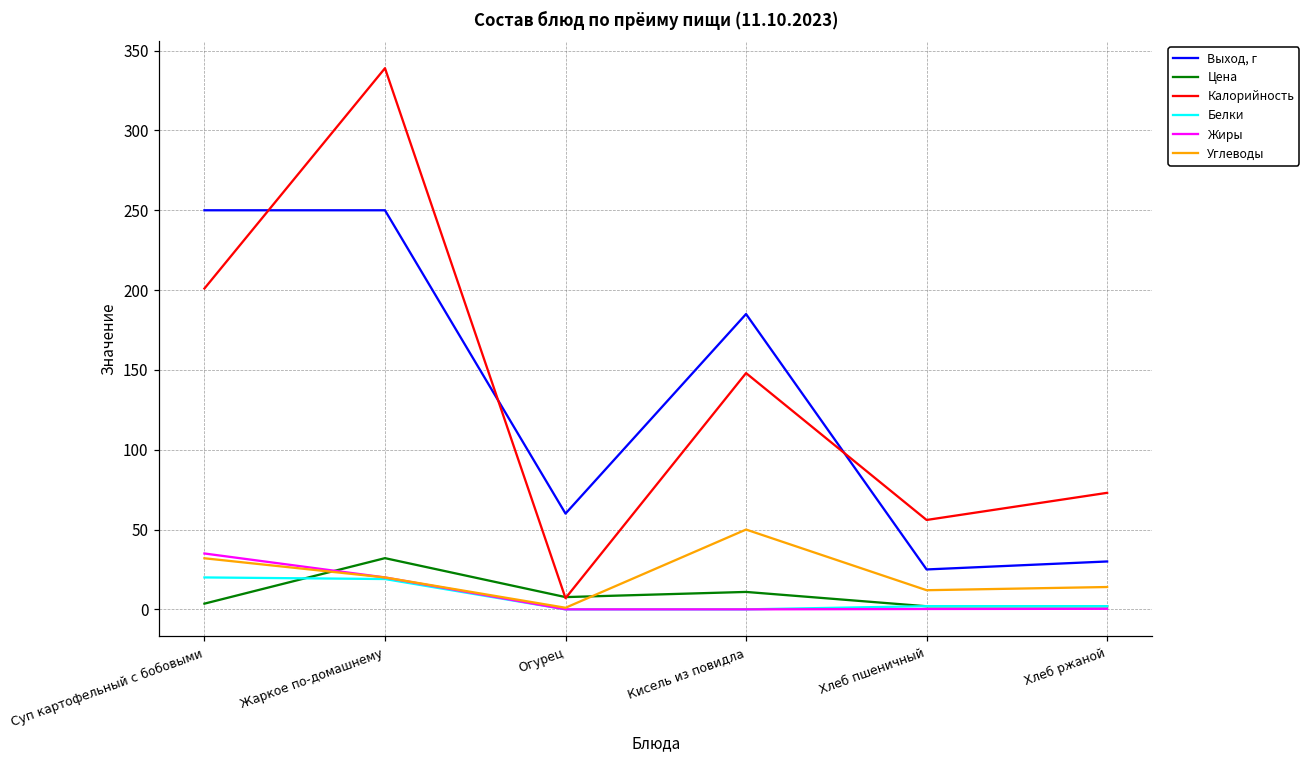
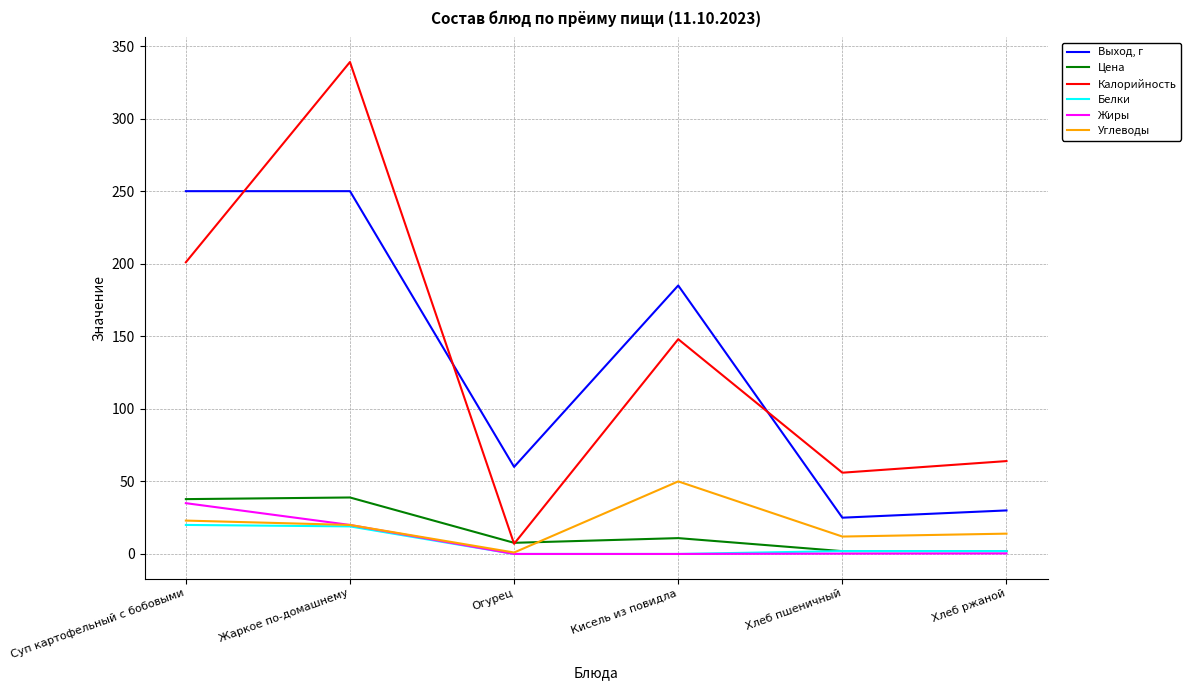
Цена, Суп картофельный с бобовыми: 4 -> 38
Углеводы, Суп картофельный с бобовыми: 32 -> 23
Цена, Жаркое по-домашнему: 32 -> 39
Калорийность, Хлеб ржаной: 73 -> 64
